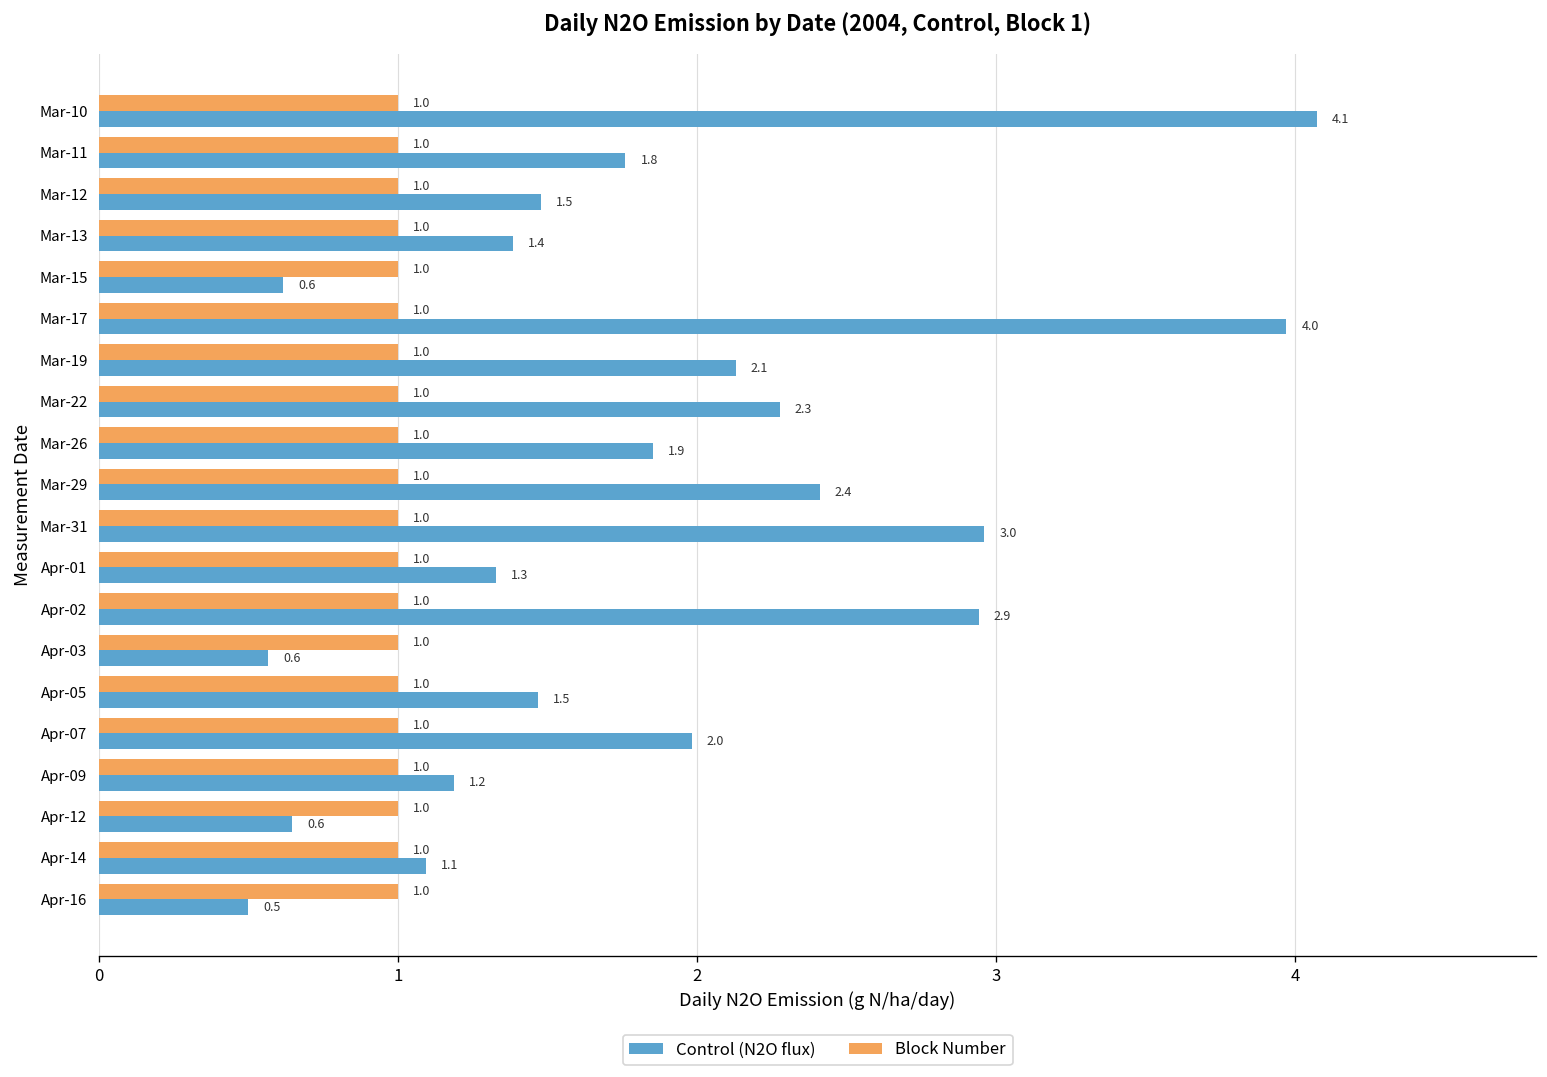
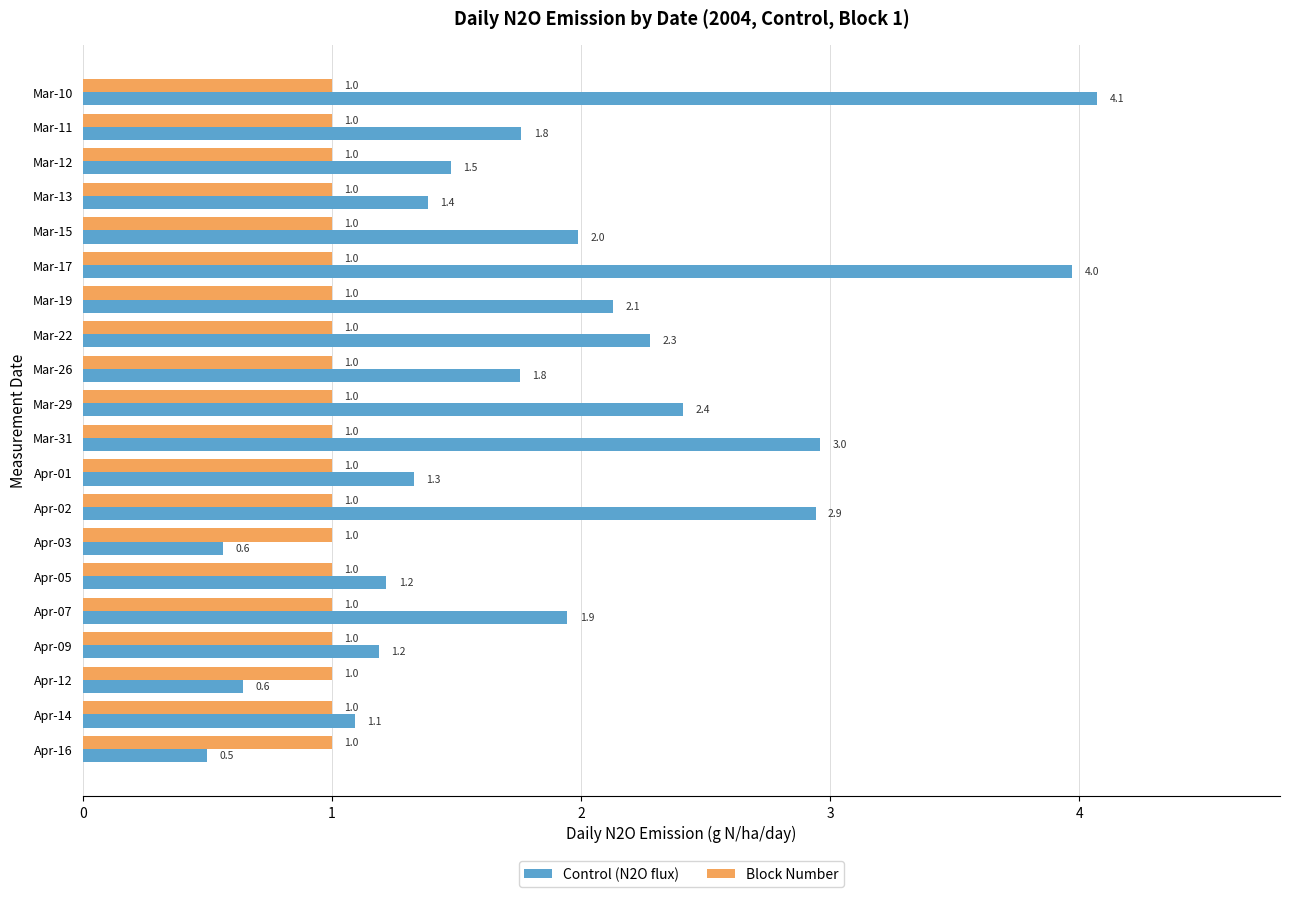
Control (N2O flux), Mar-15: 0.6 -> 2.0
Control (N2O flux), Mar-26: 1.9 -> 1.8
Control (N2O flux), Apr-05: 1.5 -> 1.2
Control (N2O flux), Apr-07: 2.0 -> 1.9
